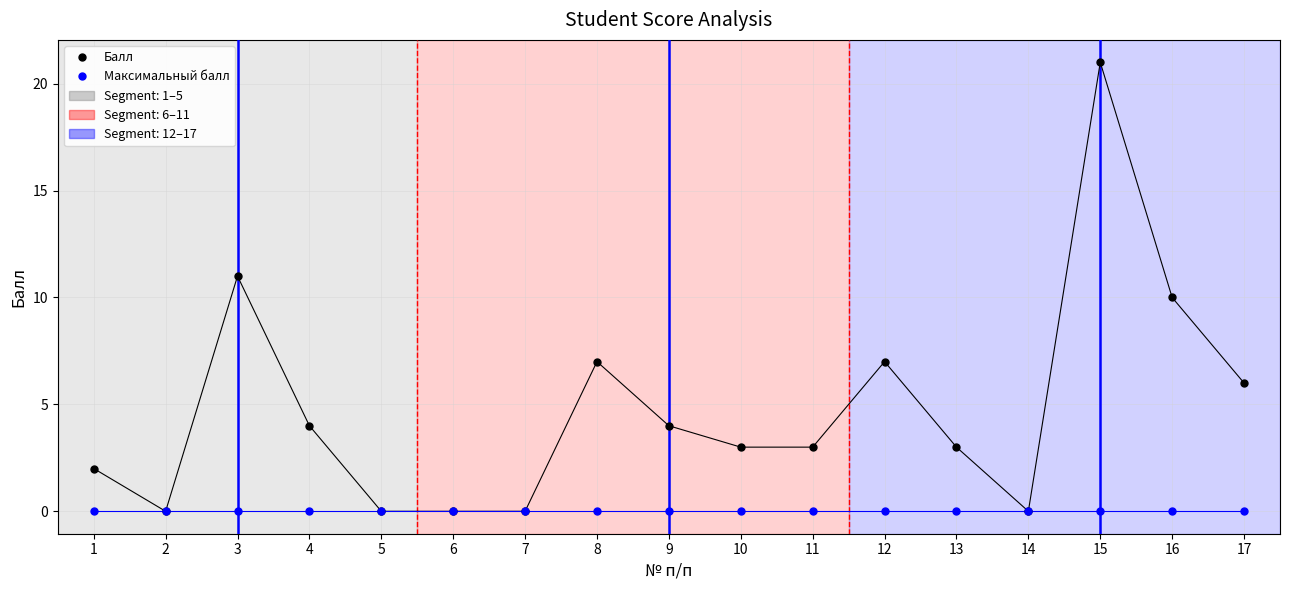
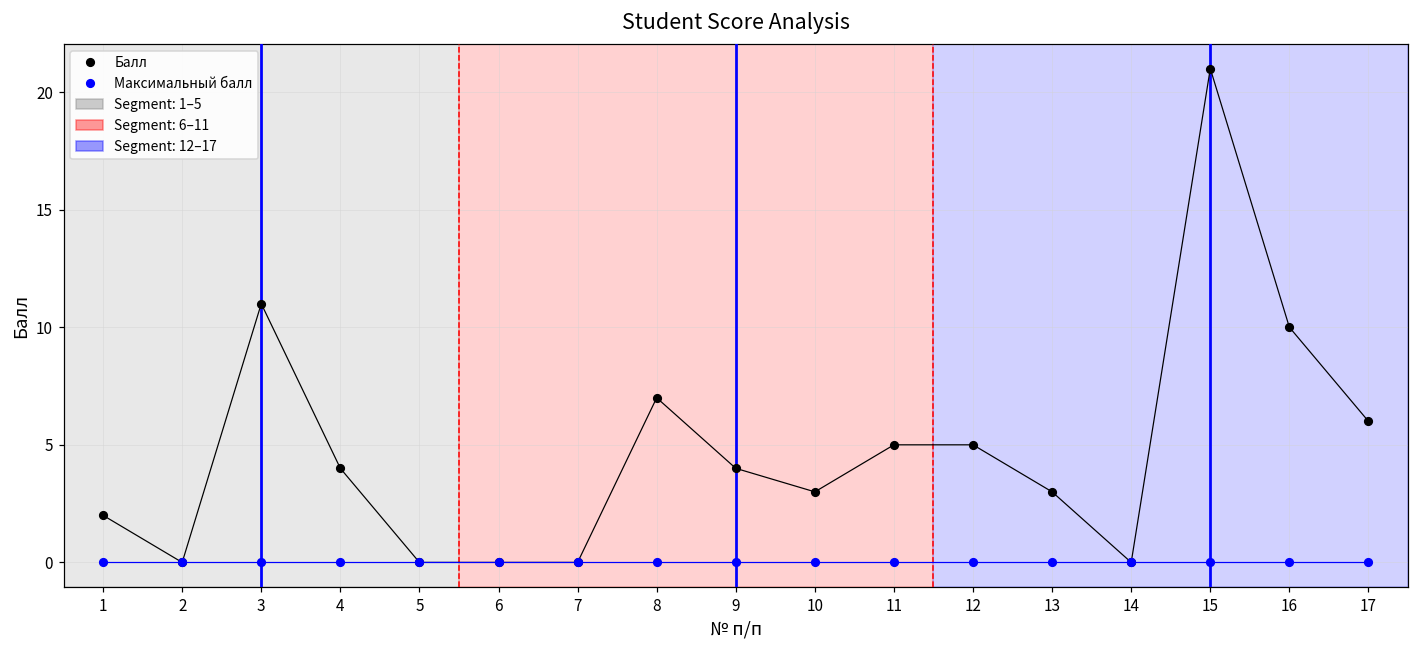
Балл, 11: 3 -> 5
Балл, 12: 7 -> 5
